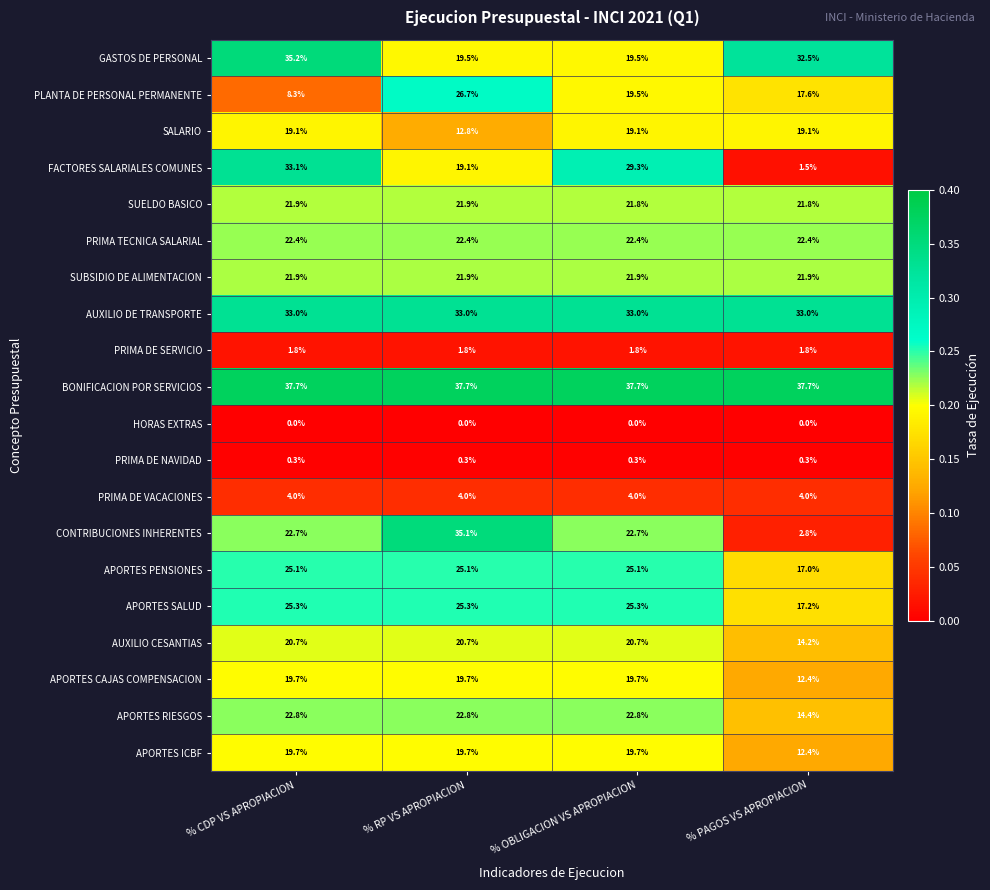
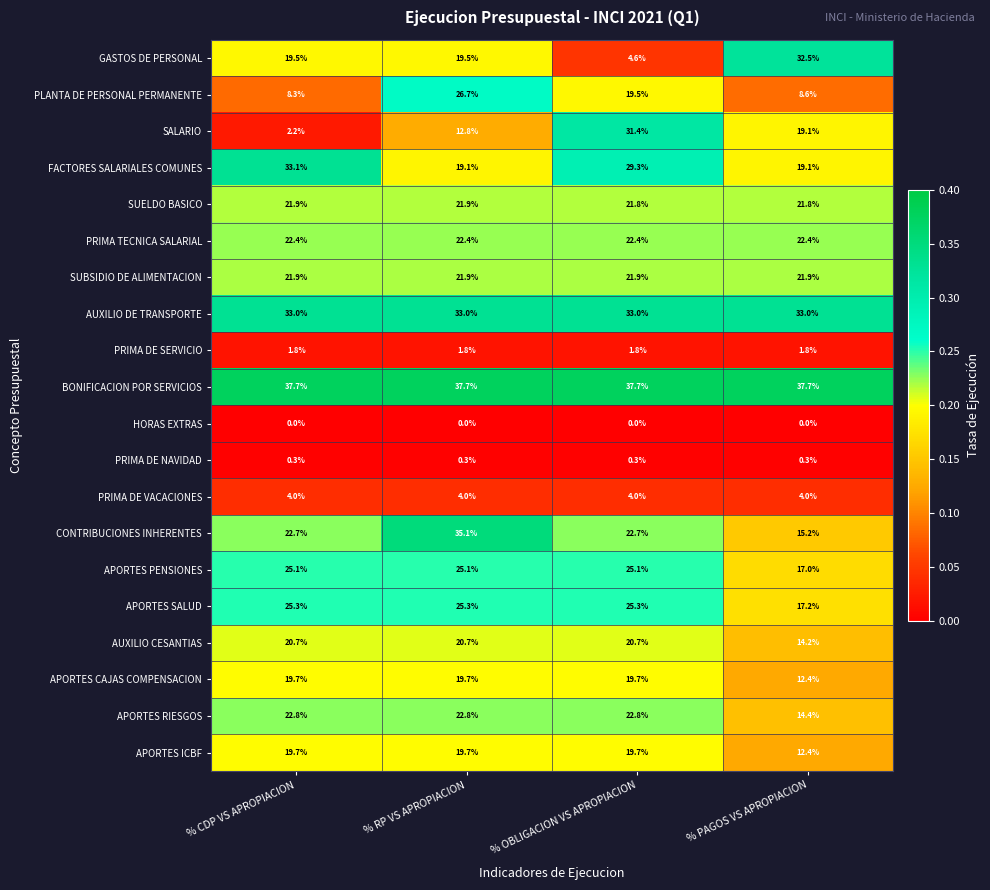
GASTOS DE PERSONAL, % CDP VS APROPIACION: 35.2% -> 19.5%
GASTOS DE PERSONAL, % OBLIGACION VS APROPIACION: 19.5% -> 4.6%
PLANTA DE PERSONAL PERMANENTE, % PAGOS VS APROPIACION: 17.6% -> 8.6%
SALARIO, % CDP VS APROPIACION: 19.1% -> 2.2%
SALARIO, % OBLIGACION VS APROPIACION: 19.1% -> 31.4%
FACTORES SALARIALES COMUNES, % PAGOS VS APROPIACION: 1.5% -> 19.1%
CONTRIBUCIONES INHERENTES, % PAGOS VS APROPIACION: 2.8% -> 15.2%
